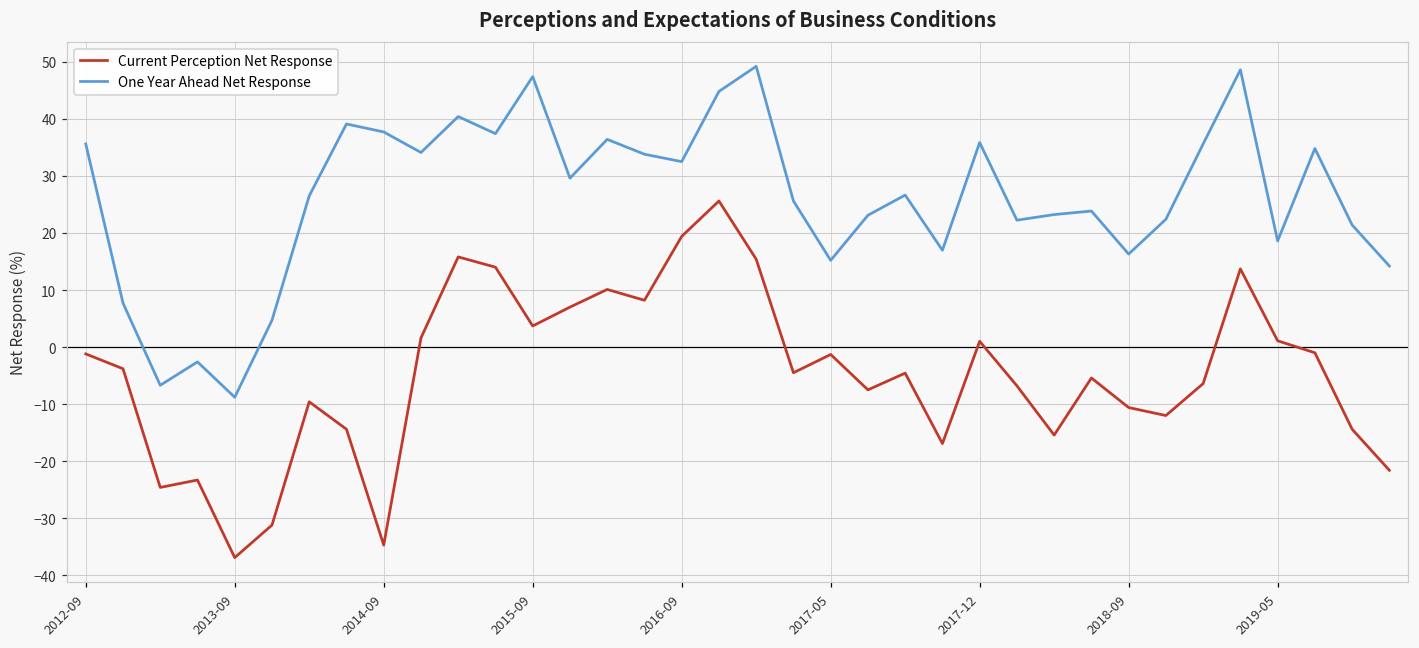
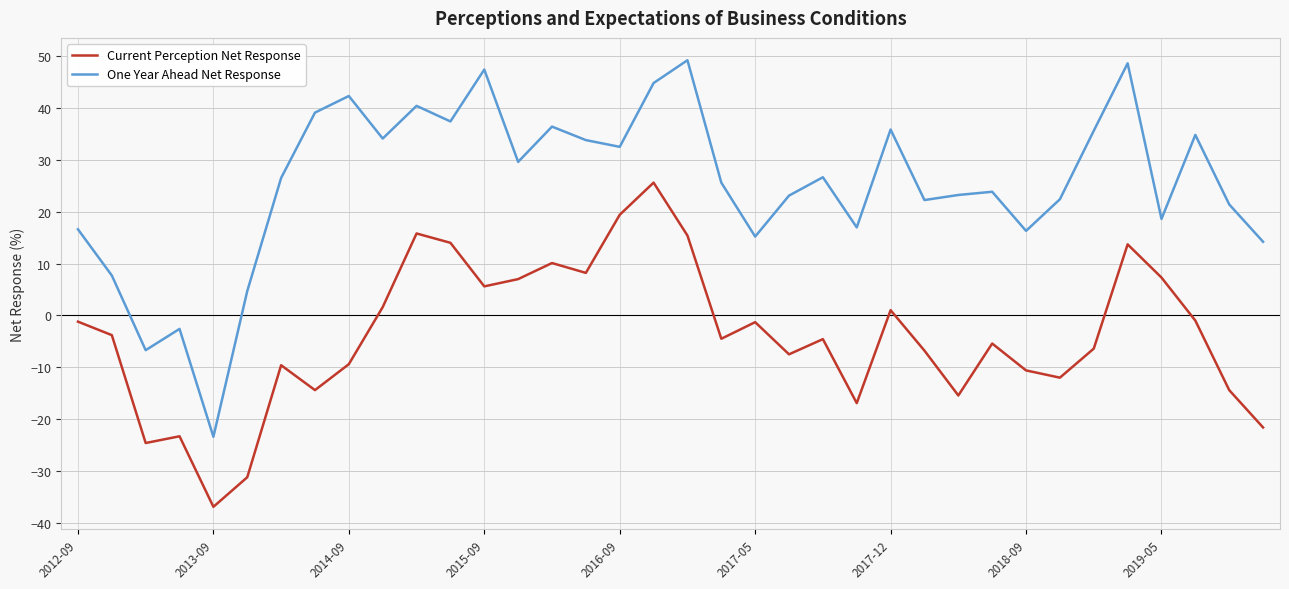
One Year Ahead Net Response, 2012-09: 36 -> 17
One Year Ahead Net Response, 2013-09: -9 -> -23
Current Perception Net Response, 2014-09: -35 -> -9
One Year Ahead Net Response, 2014-09: 38 -> 42
Current Perception Net Response, 2015-09: 4 -> 6
Current Perception Net Response, 2019-05: 1 -> 7
